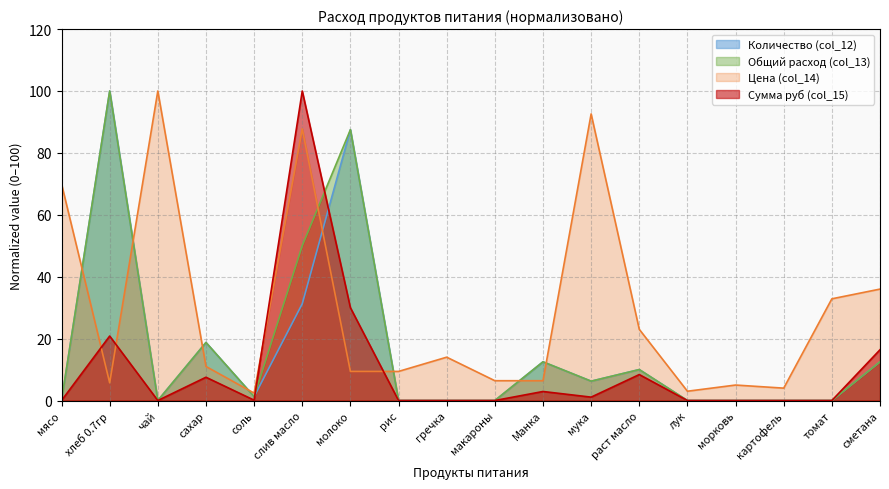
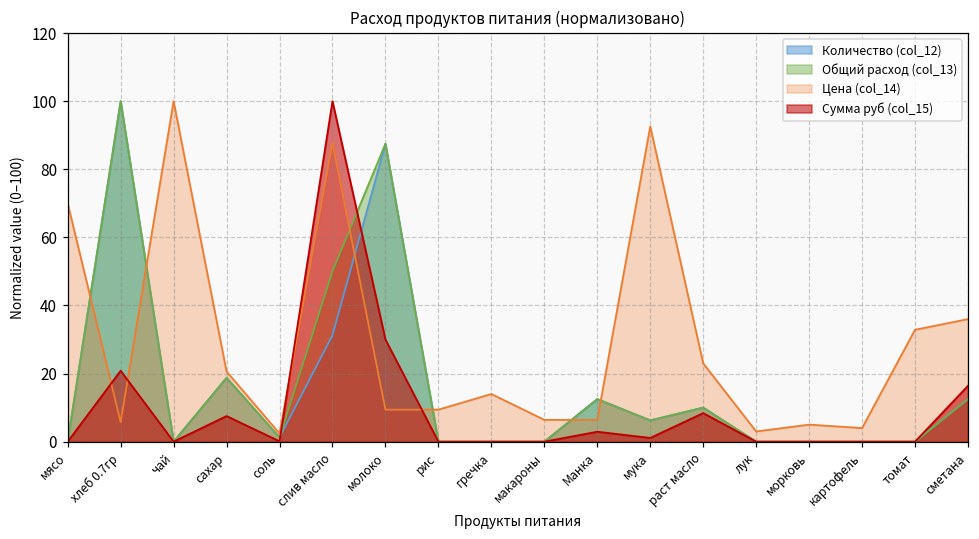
Цена (col_14), сахар: 11 -> 21
